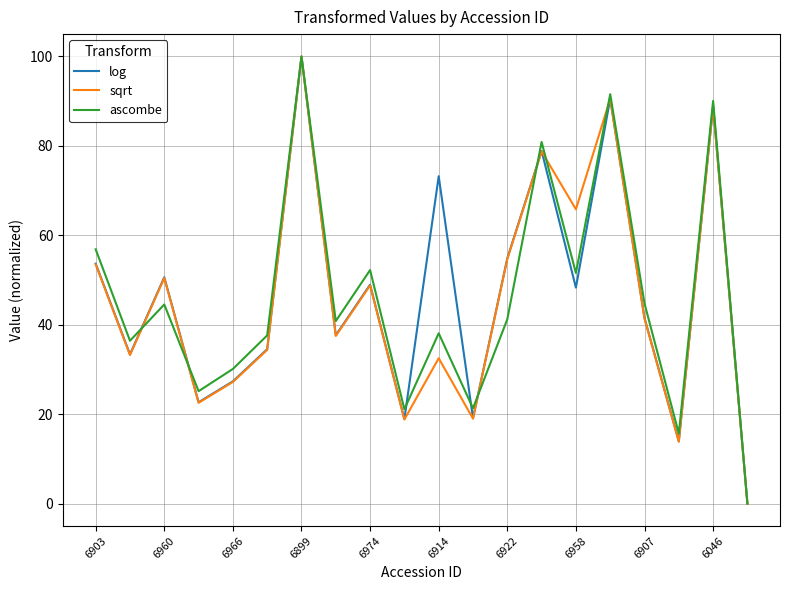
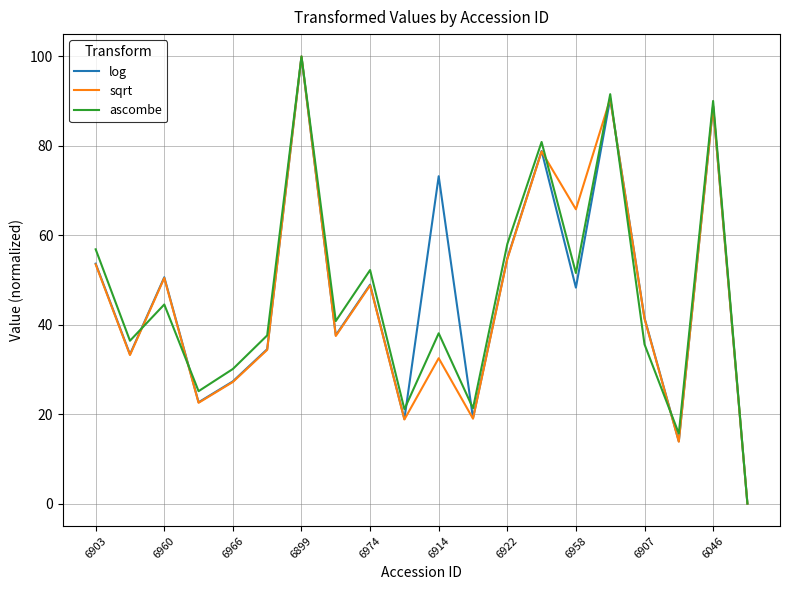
ascombe, 6922: 41 -> 58
ascombe, 6907: 45 -> 36
